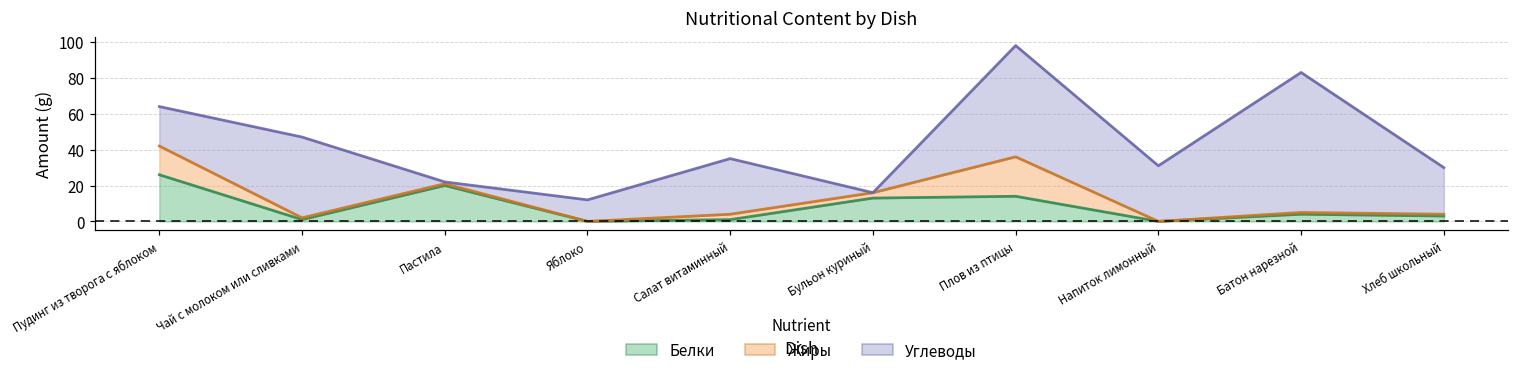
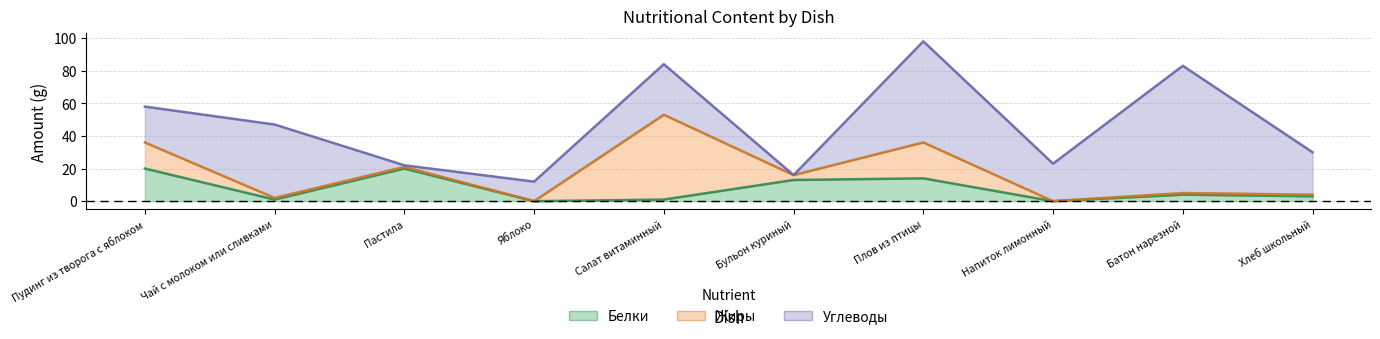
Белки, Пудинг из творога с яблоком: 26 -> 20
Жиры, Салат витаминный: 3 -> 52
Углеводы, Напиток лимонный: 31 -> 23
